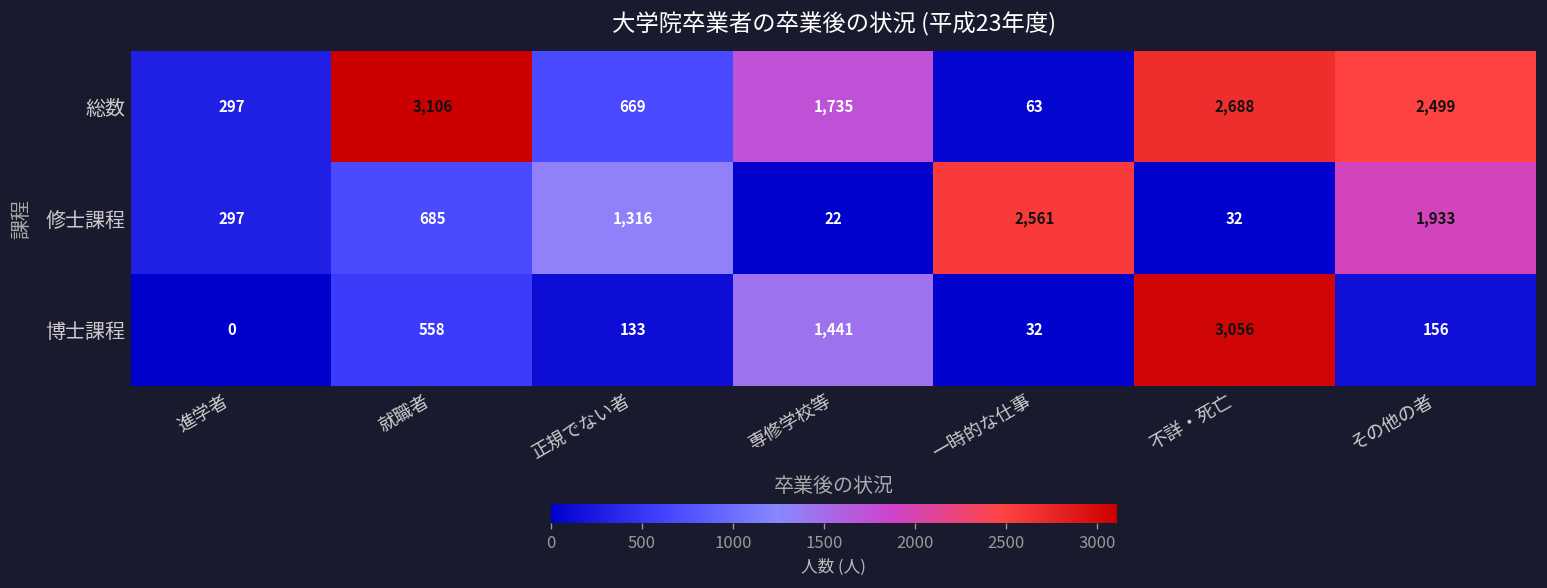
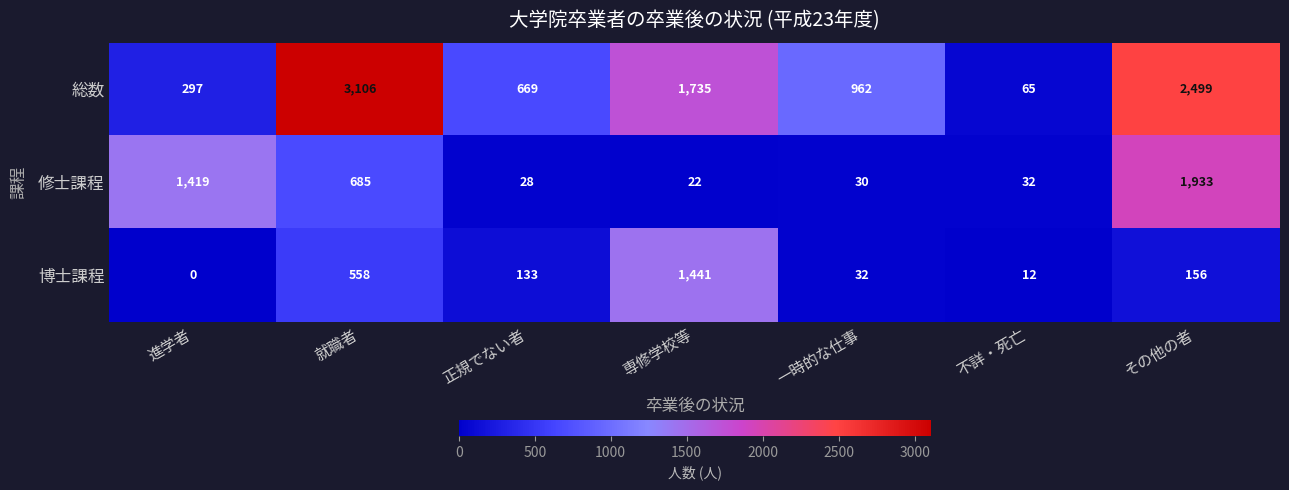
総数, 一時的な仕事: 63 -> 962
総数, 不詳・死亡: 2,688 -> 65
修士課程, 進学者: 297 -> 1,419
修士課程, 正規でない者: 1,316 -> 28
修士課程, 一時的な仕事: 2,561 -> 30
博士課程, 不詳・死亡: 3,056 -> 12
